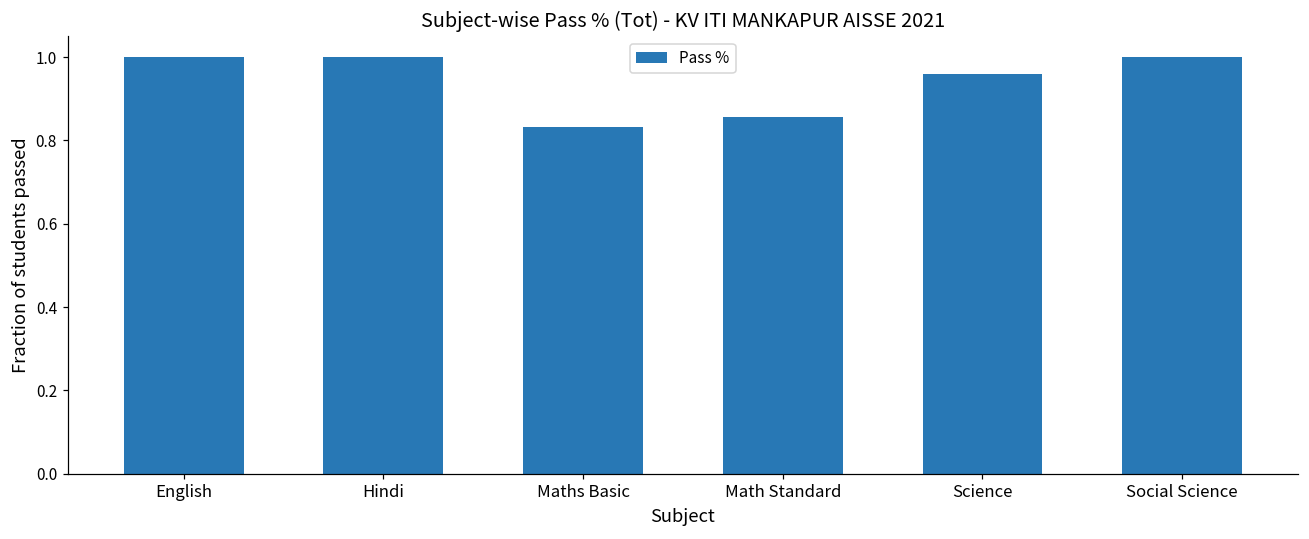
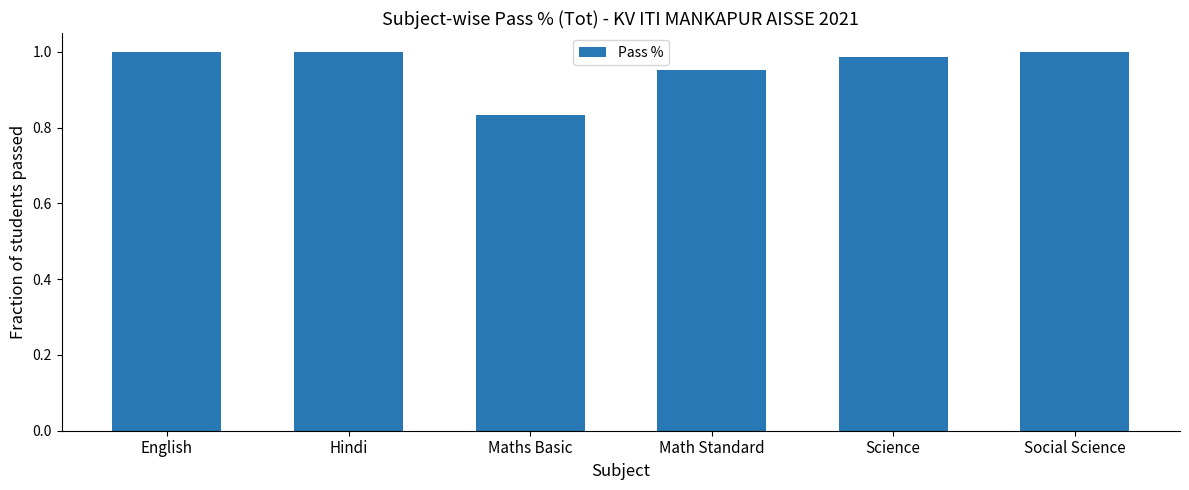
Math Standard: 0.86 -> 0.95
Science: 0.96 -> 0.99
